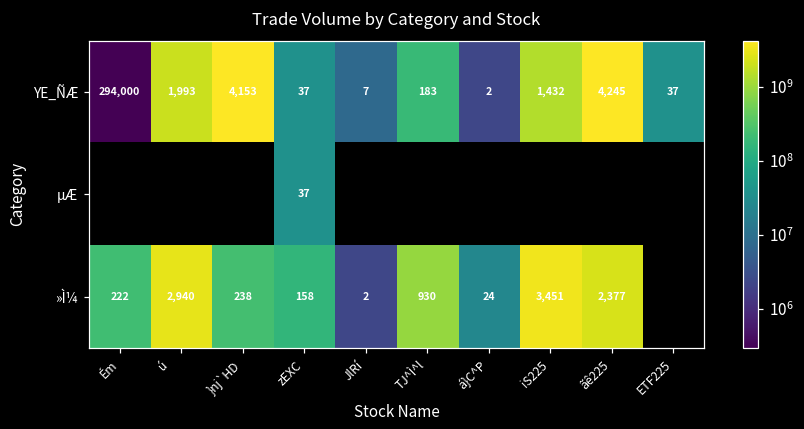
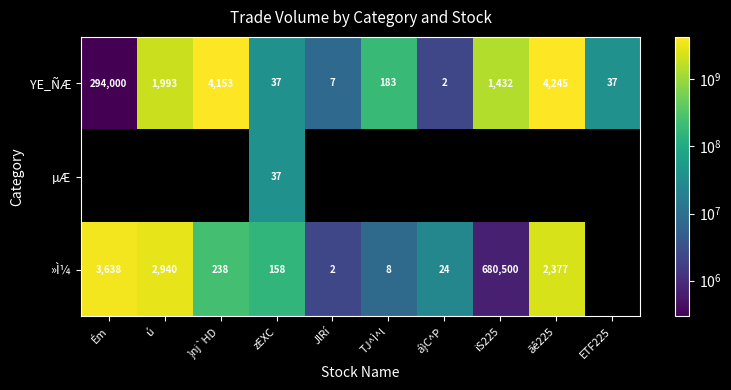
»Ì¼, Ém: 222 -> 3,638
»Ì¼, TJ^Ì^l: 930 -> 8
»Ì¼, iS225: 3,451 -> 680,500
